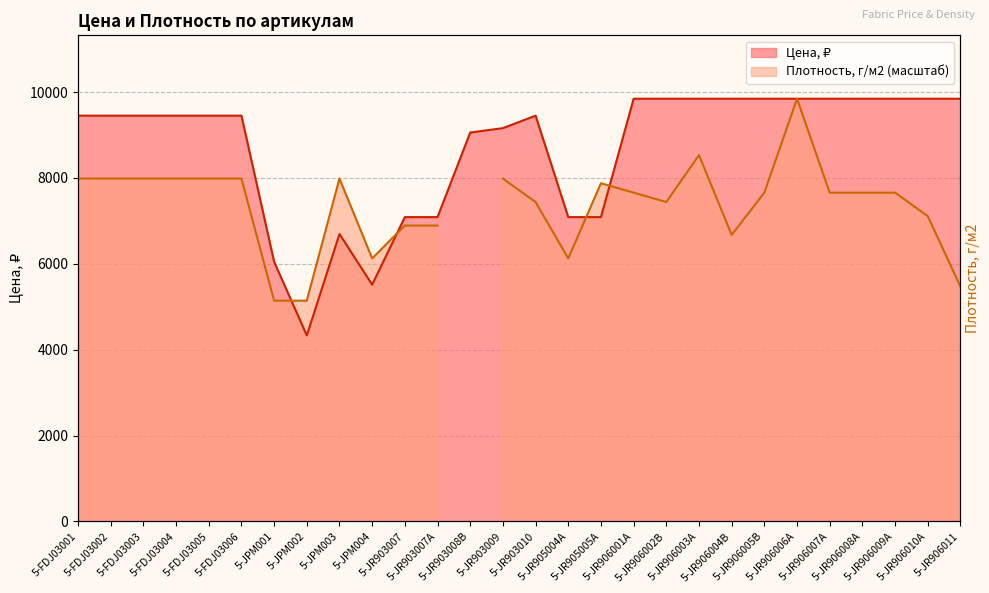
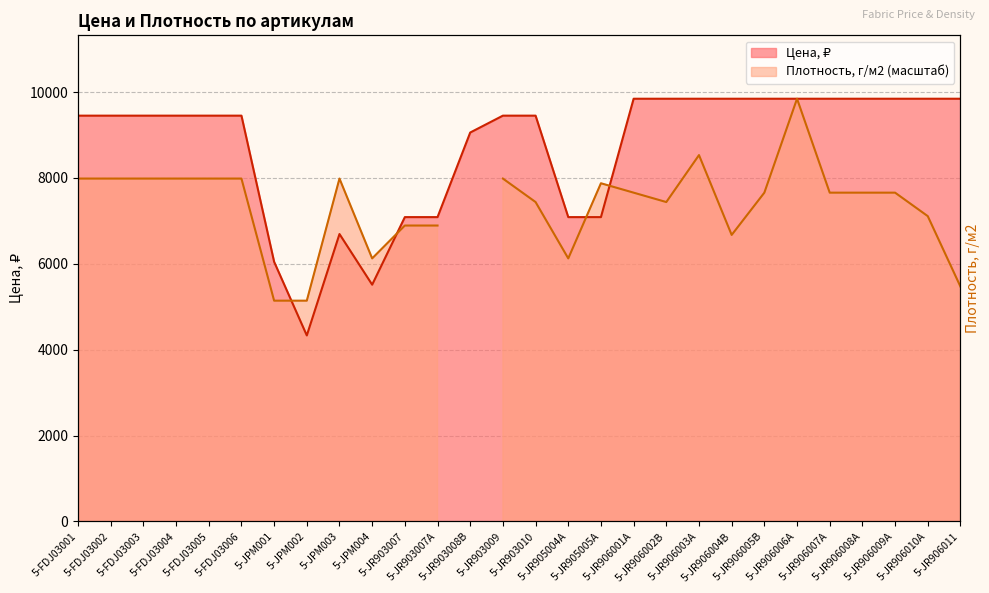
Цена, ₽, 5-JR903009: 9200 -> 9500
